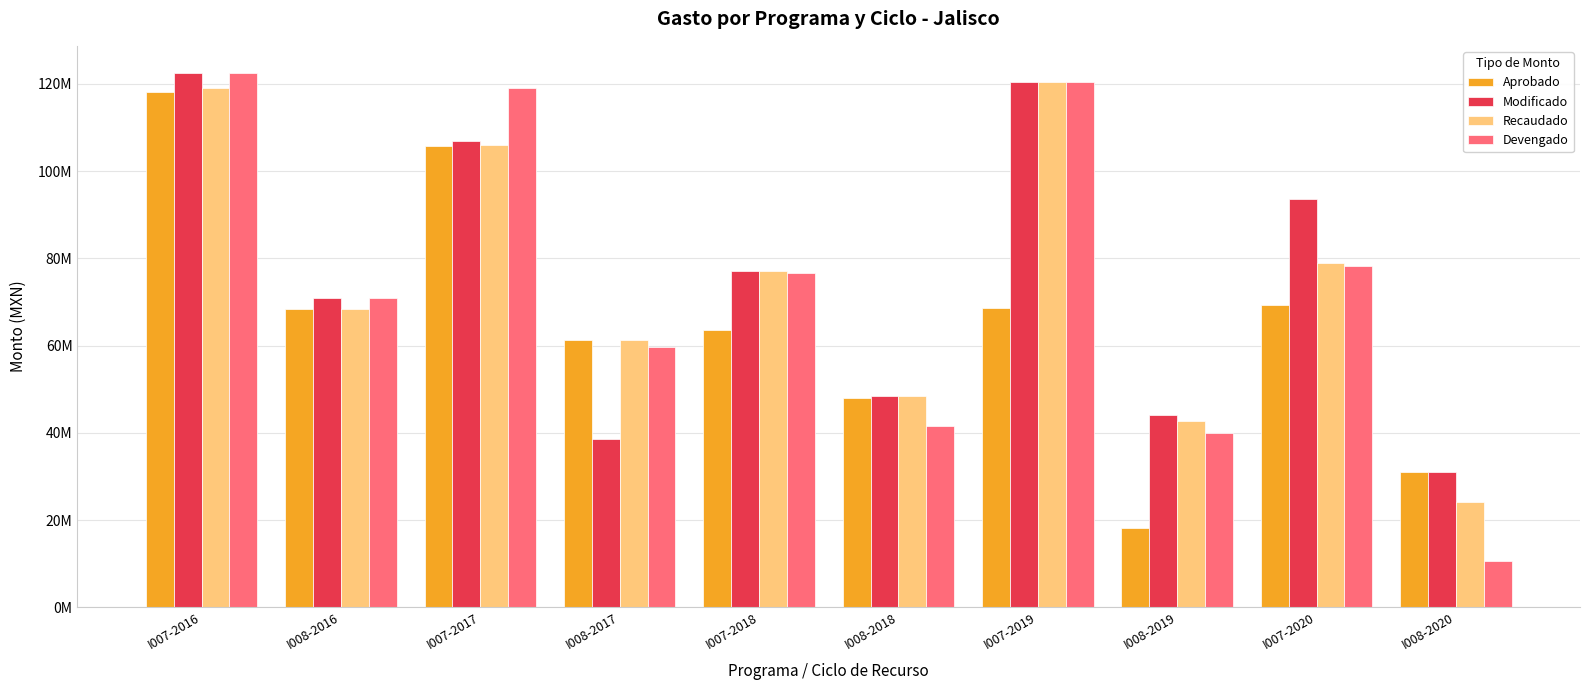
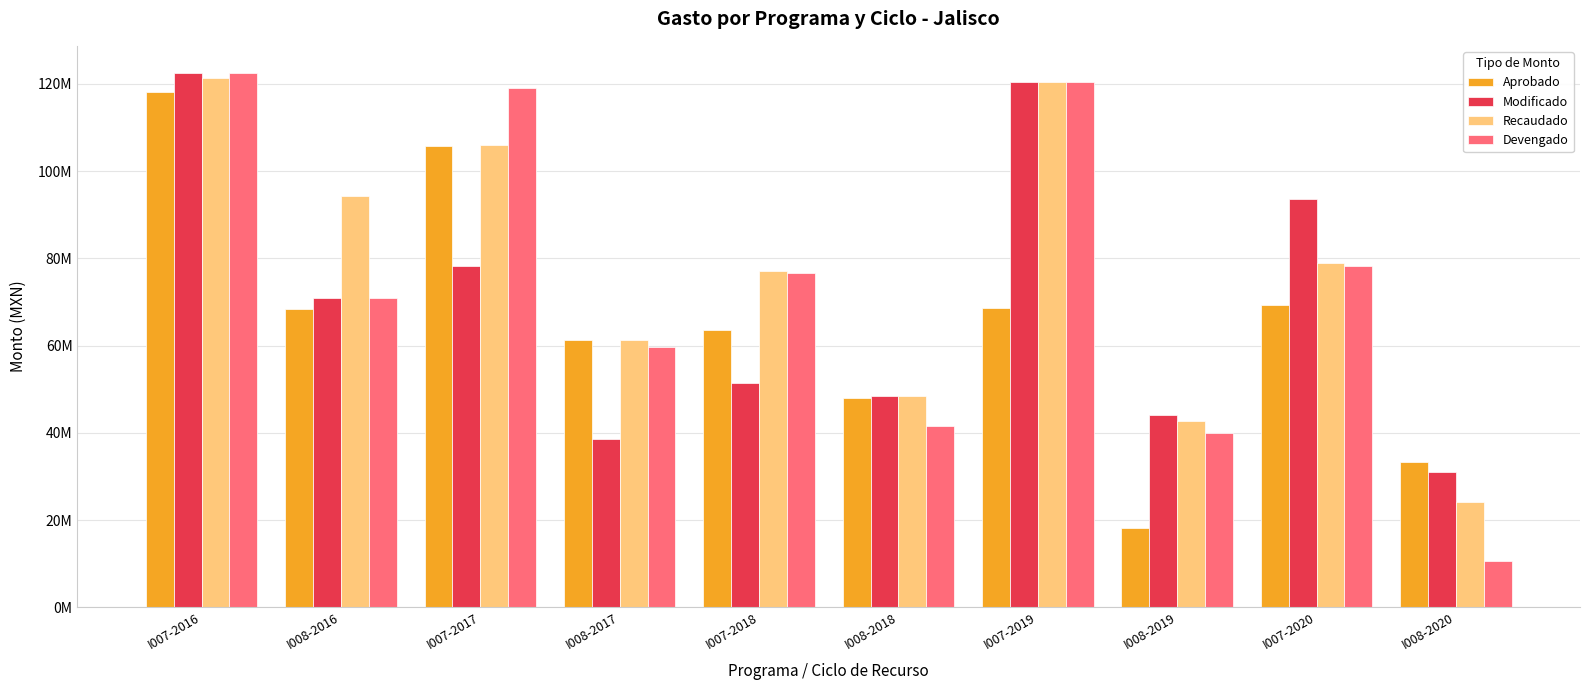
Recaudado, I007-2016: 119000000 -> 121000000
Recaudado, I008-2016: 68000000 -> 94000000
Modificado, I007-2017: 107000000 -> 78000000
Modificado, I007-2018: 77000000 -> 52000000
Aprobado, I008-2020: 31000000 -> 33000000
